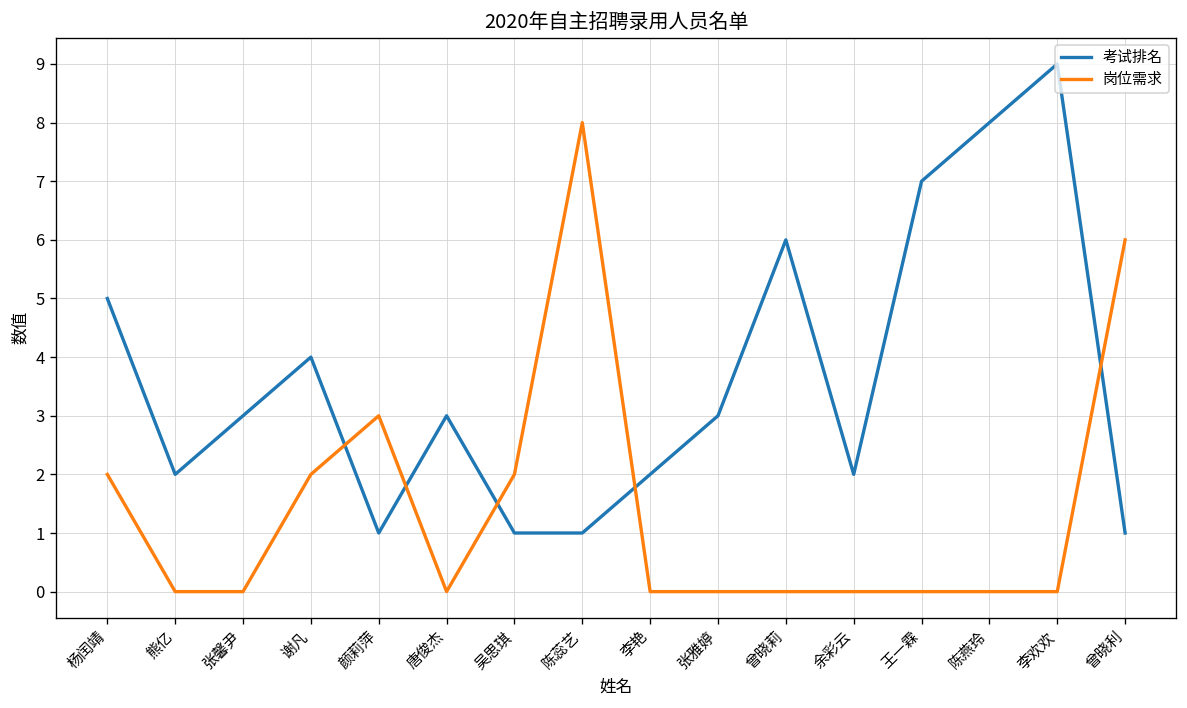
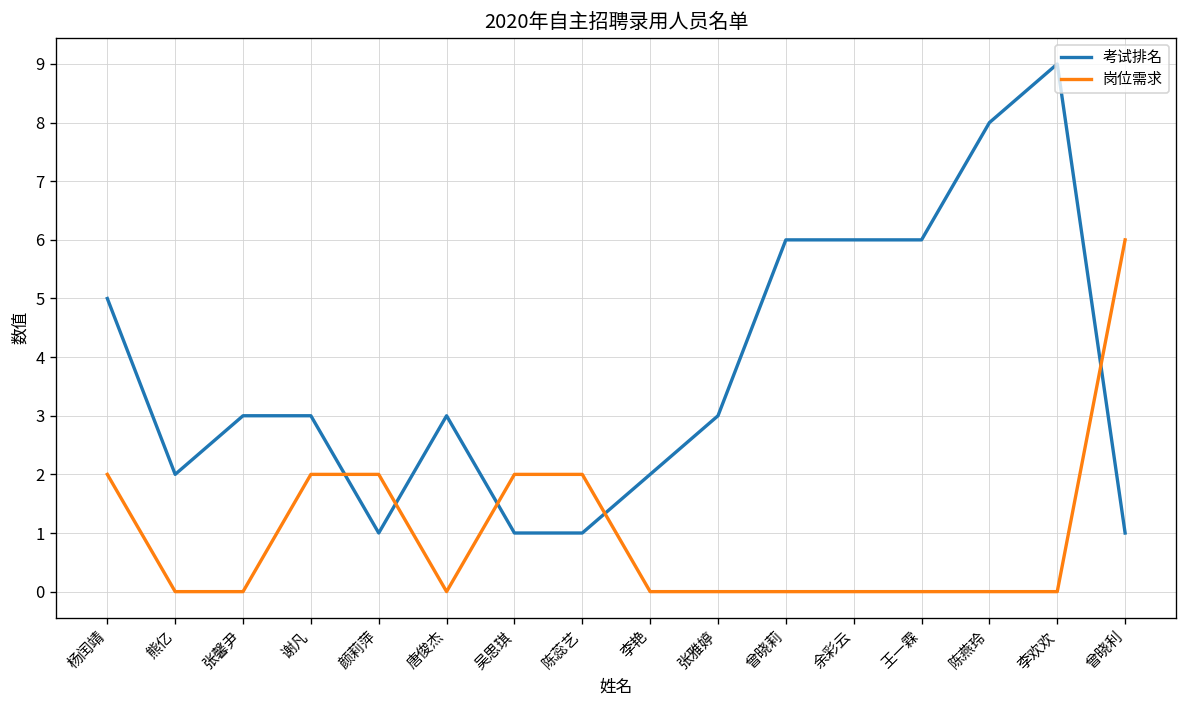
考试排名, 谢凡: 4 -> 3
岗位需求, 颜莉萍: 3 -> 2
岗位需求, 陈蕊艺: 8 -> 2
考试排名, 余彩云: 2 -> 6
考试排名, 王一霖: 7 -> 6
